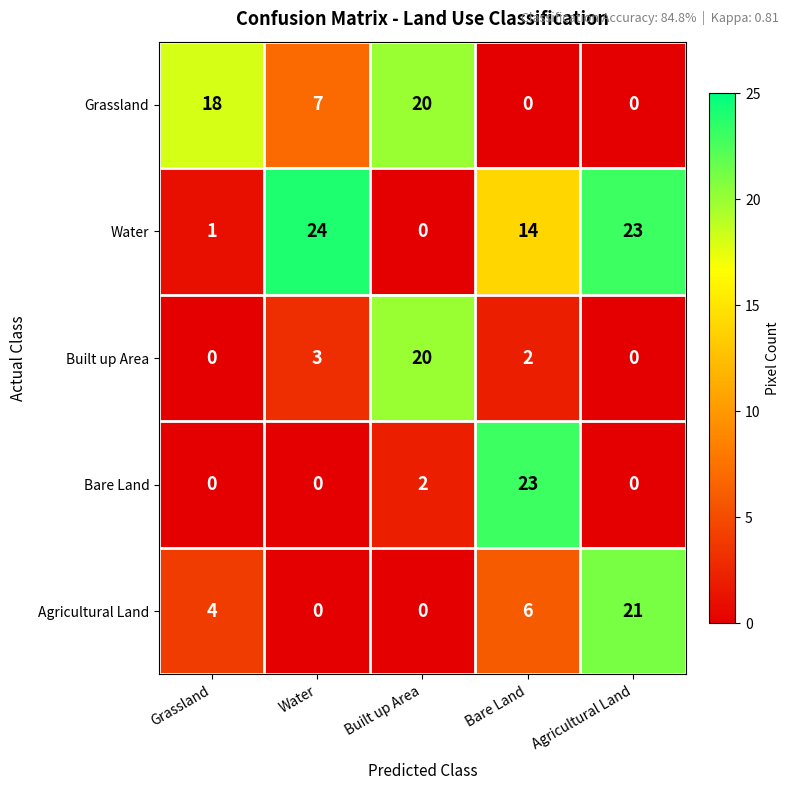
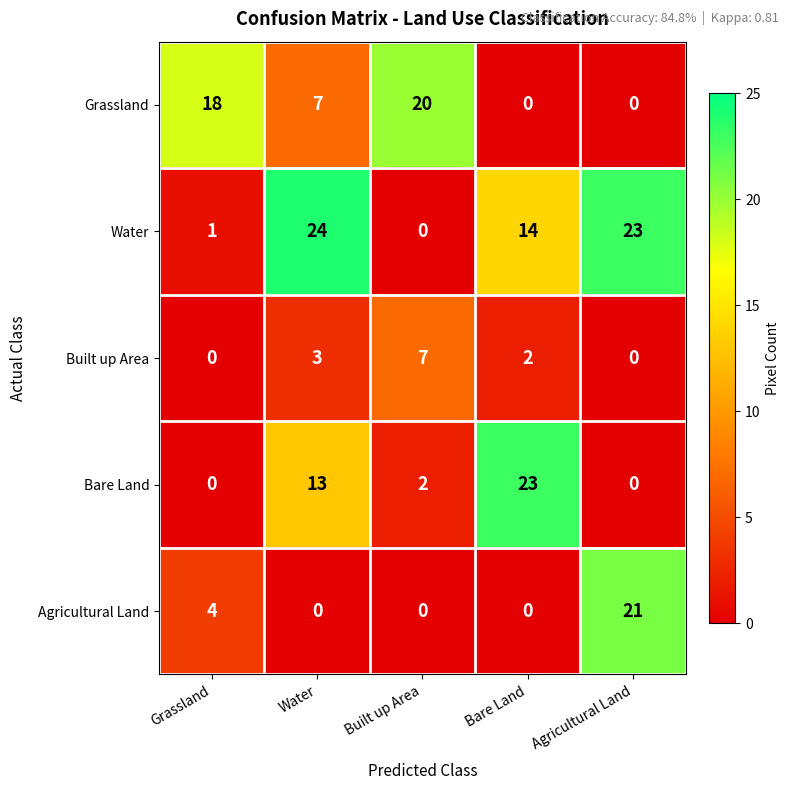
Built up Area, Built up Area: 20 -> 7
Bare Land, Water: 0 -> 13
Agricultural Land, Bare Land: 6 -> 0
